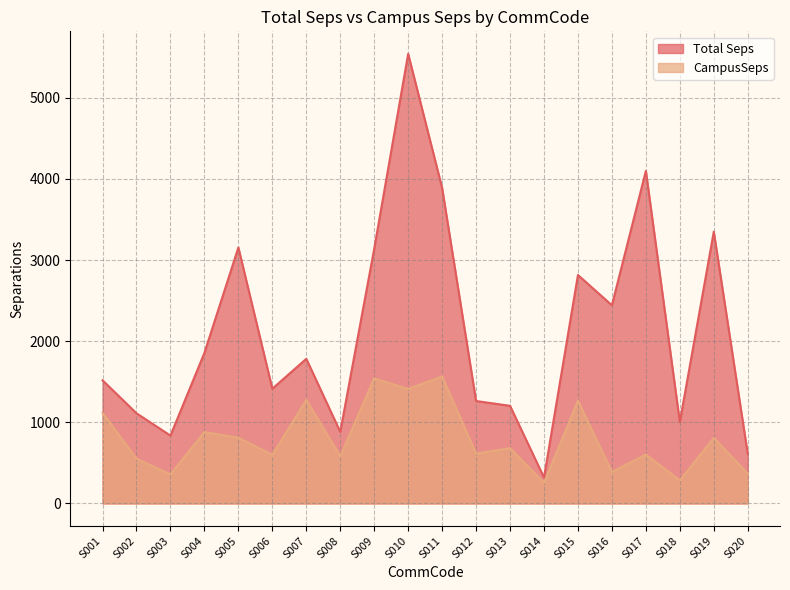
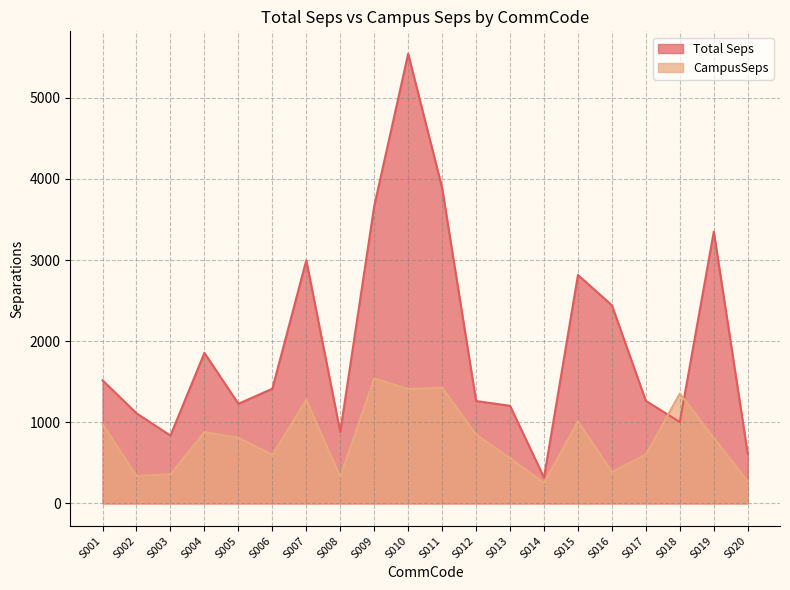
CampusSeps, S001: 1100 -> 1000
CampusSeps, S002: 600 -> 300
Total Seps, S005: 3200 -> 1200
Total Seps, S007: 1800 -> 3000
CampusSeps, S008: 600 -> 300
Total Seps, S009: 3100 -> 3700
CampusSeps, S011: 1600 -> 1400
CampusSeps, S012: 600 -> 800
CampusSeps, S013: 700 -> 600
CampusSeps, S015: 1300 -> 1000
Total Seps, S017: 4100 -> 1300
CampusSeps, S018: 300 -> 1400
CampusSeps, S020: 400 -> 300
